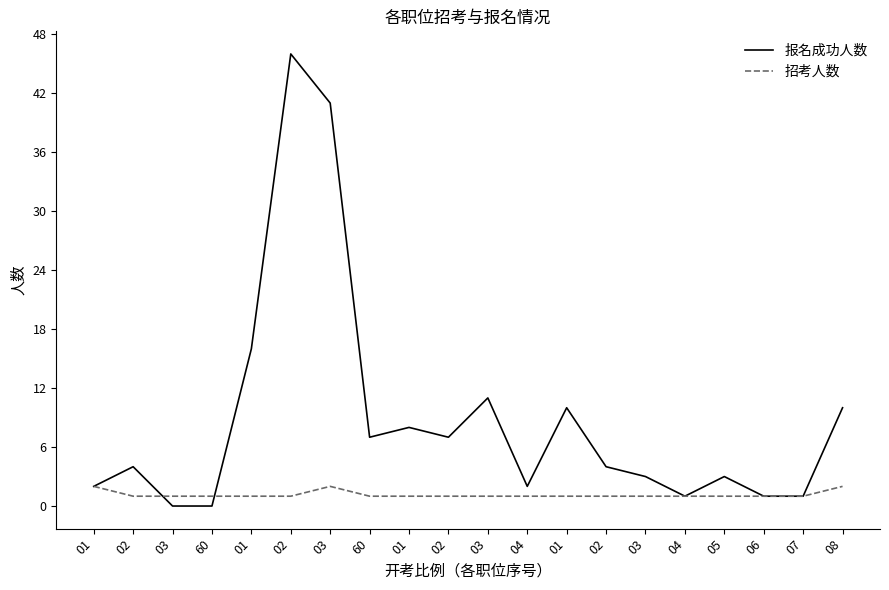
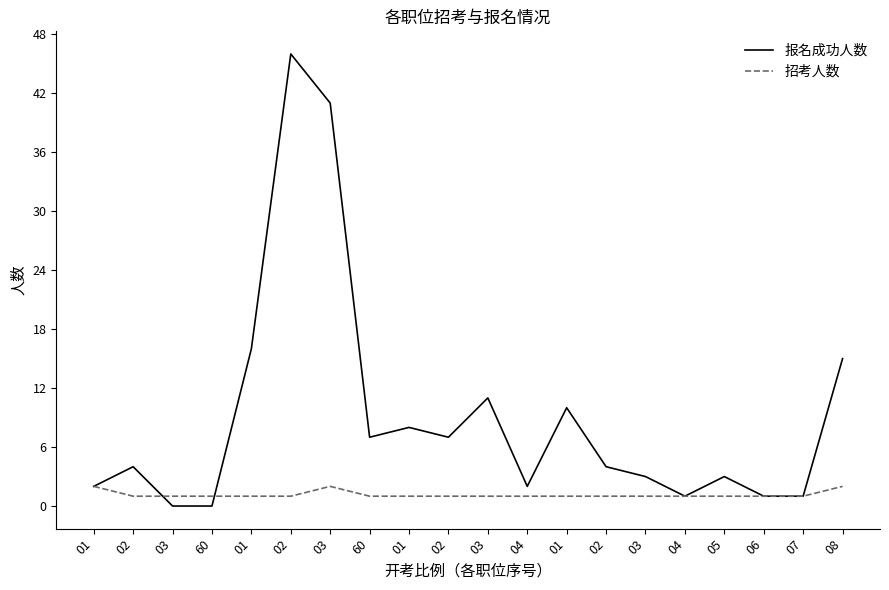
报名成功人数, 08: 10 -> 15
